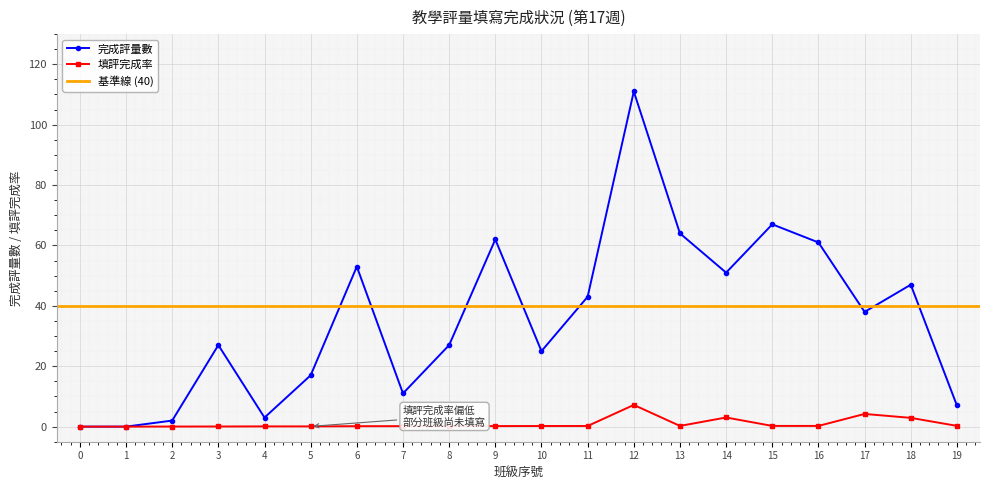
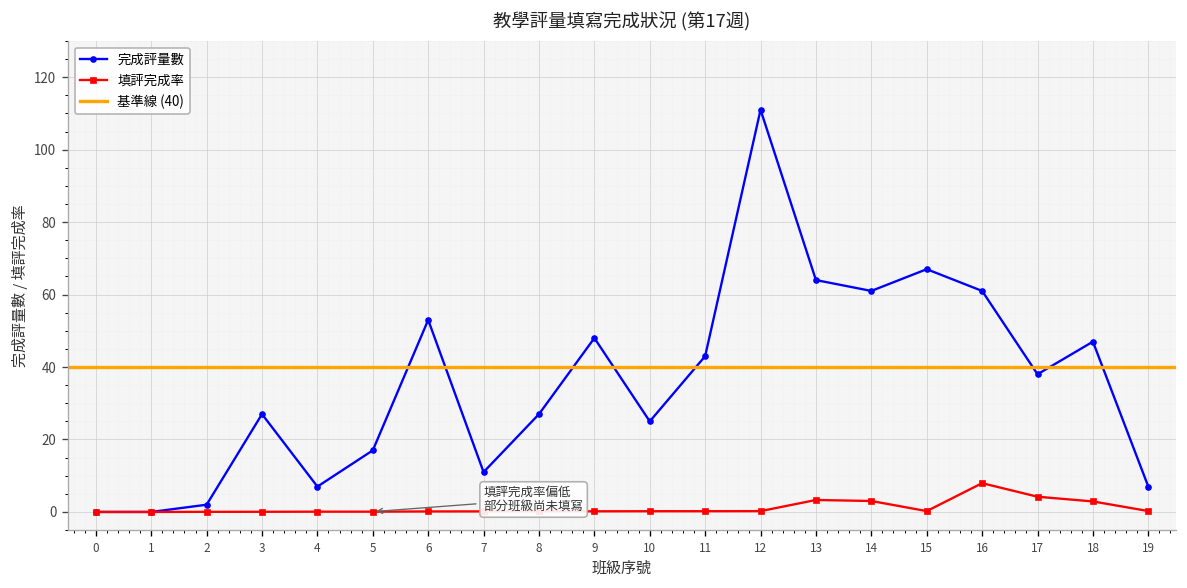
完成評量數, 4: 3 -> 7
完成評量數, 9: 62 -> 48
填評完成率, 12: 7 -> 0
填評完成率, 13: 0 -> 3
完成評量數, 14: 51 -> 61
填評完成率, 16: 0 -> 8
